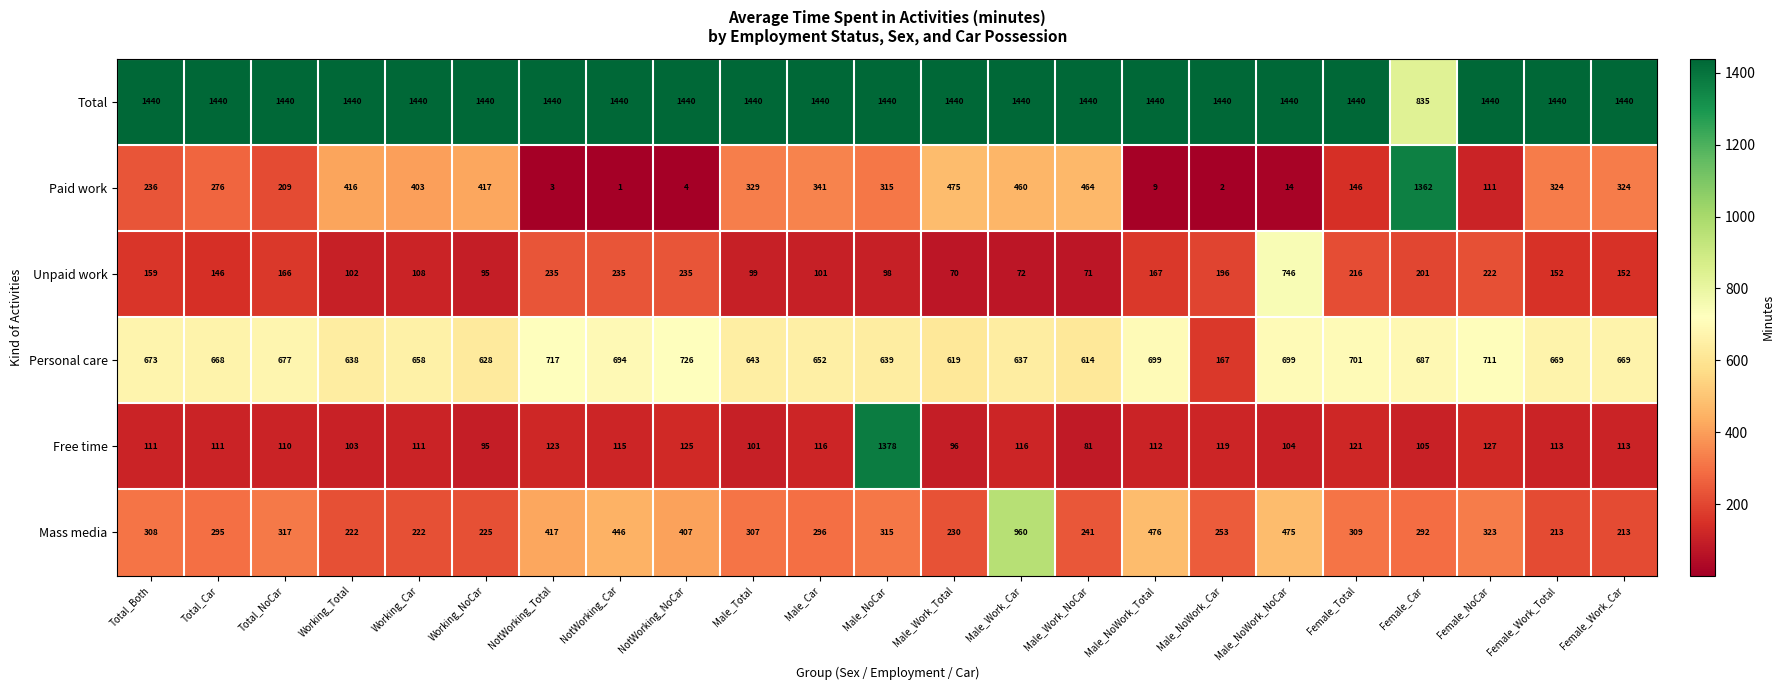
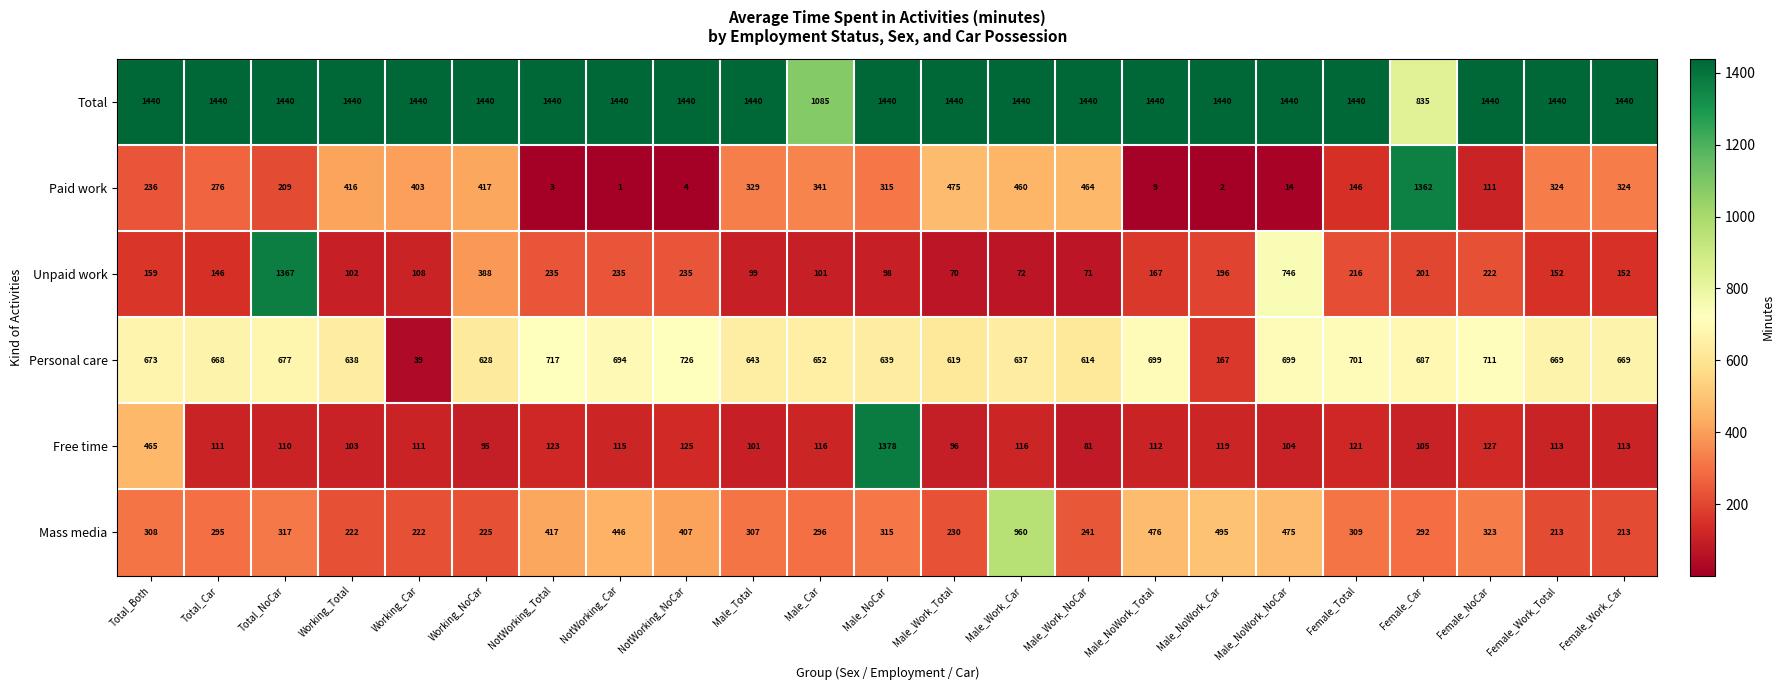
Total, Male_Car: 1440 -> 1085
Unpaid work, Total_NoCar: 166 -> 1367
Unpaid work, Working_NoCar: 95 -> 388
Personal care, Working_Car: 658 -> 39
Free time, Total_Both: 111 -> 465
Mass media, Male_NoWork_Car: 253 -> 495
